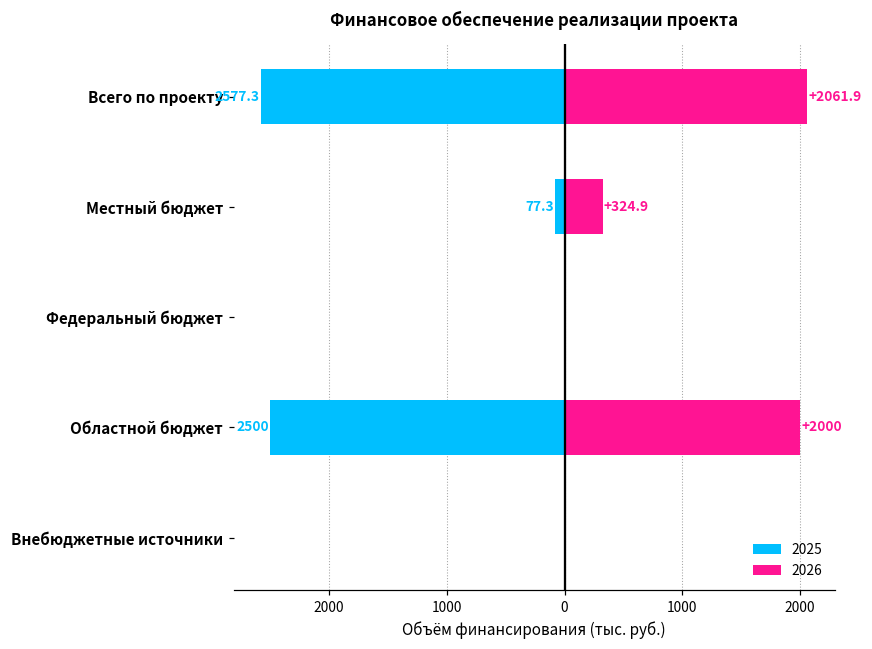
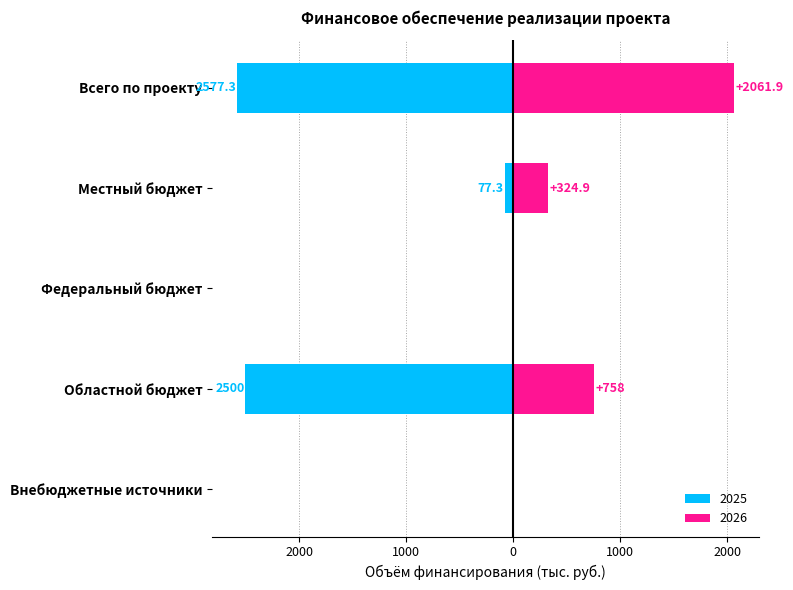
2026, Областной бюджет: +2000 -> +758
